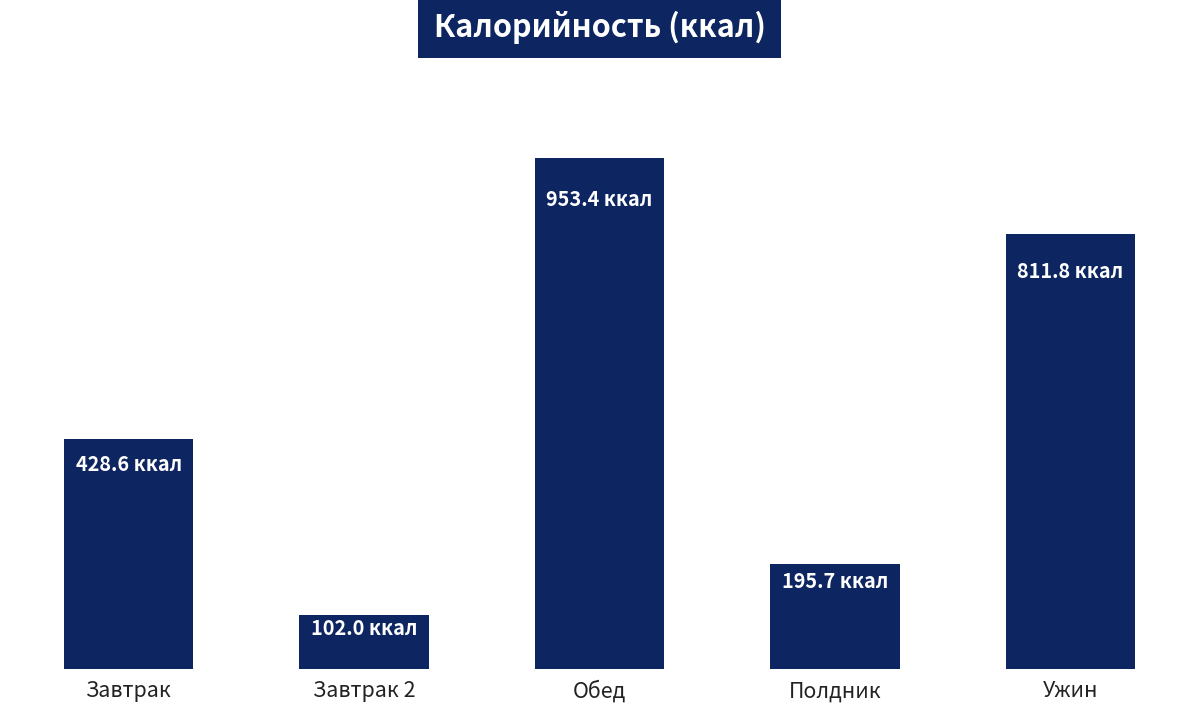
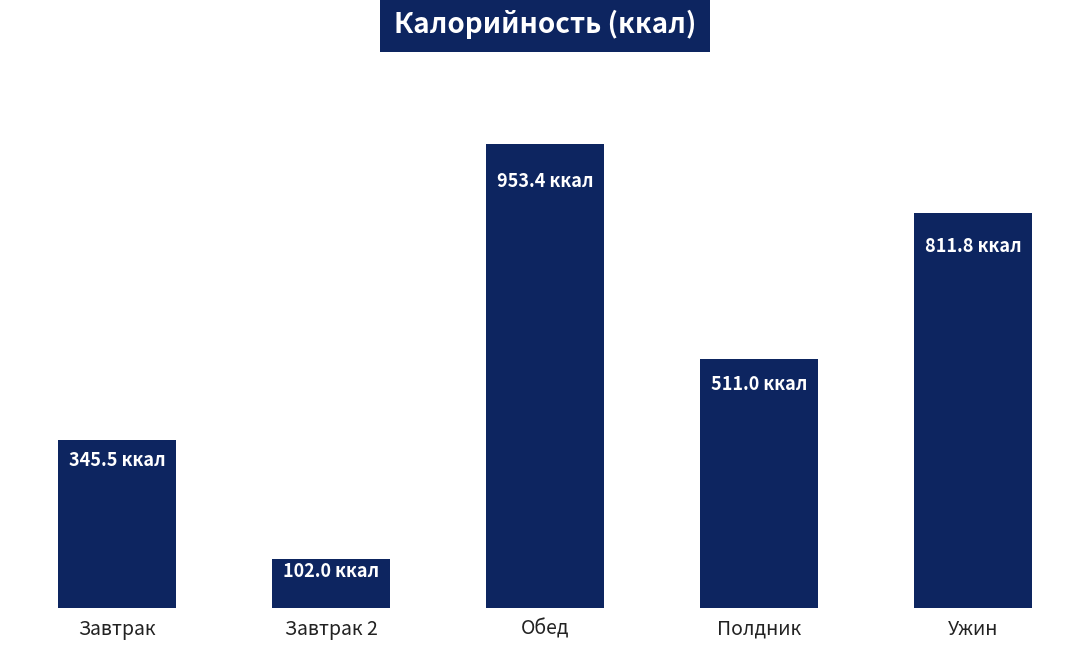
Завтрак: 428.6 -> 345.5
Полдник: 195.7 -> 511.0
